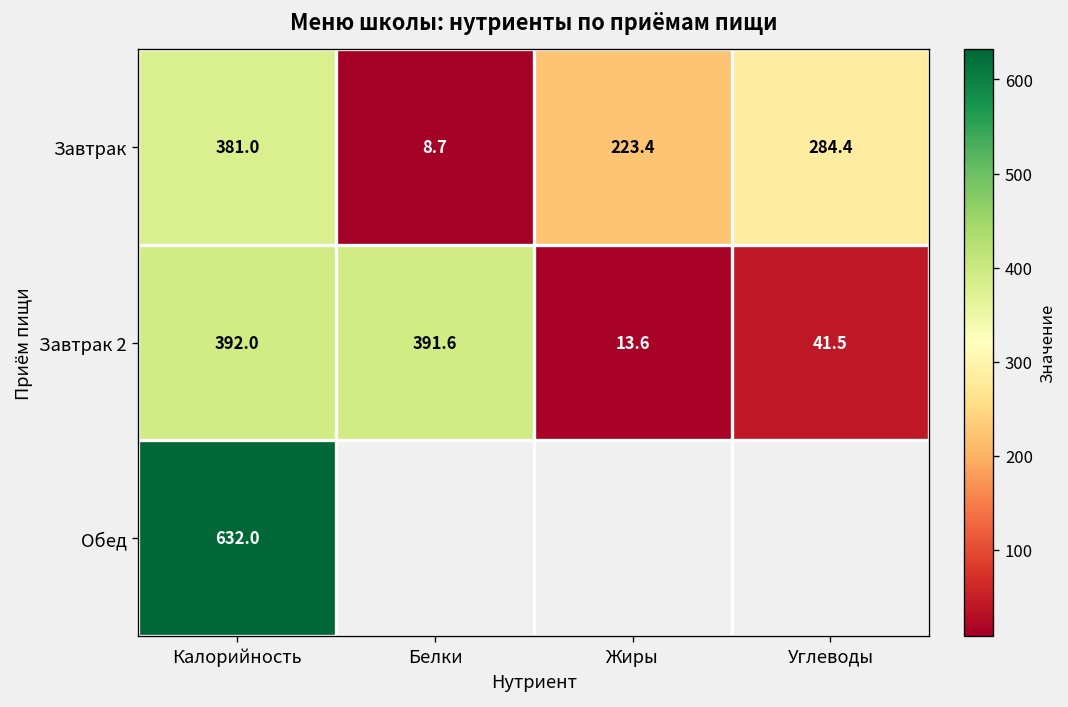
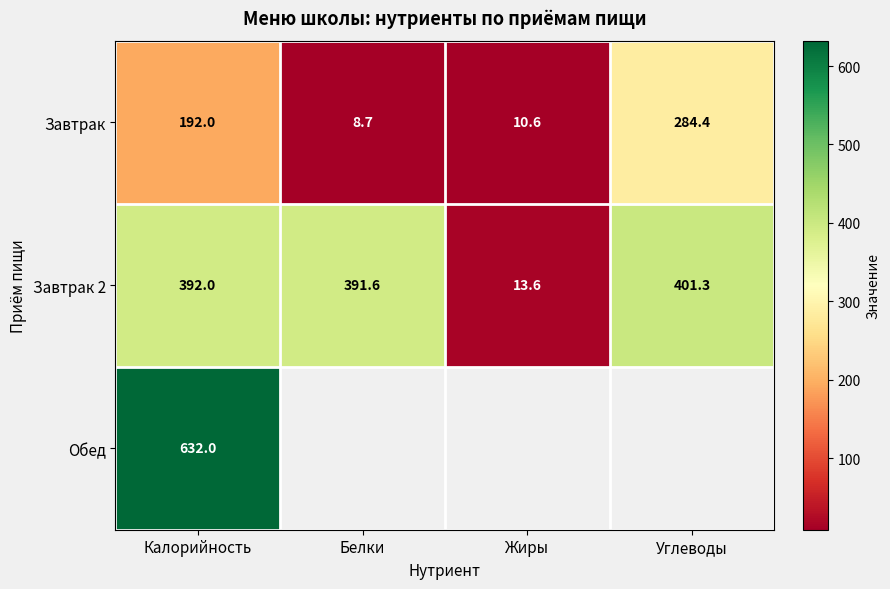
Завтрак, Калорийность: 381.0 -> 192.0
Завтрак, Жиры: 223.4 -> 10.6
Завтрак 2, Углеводы: 41.5 -> 401.3
